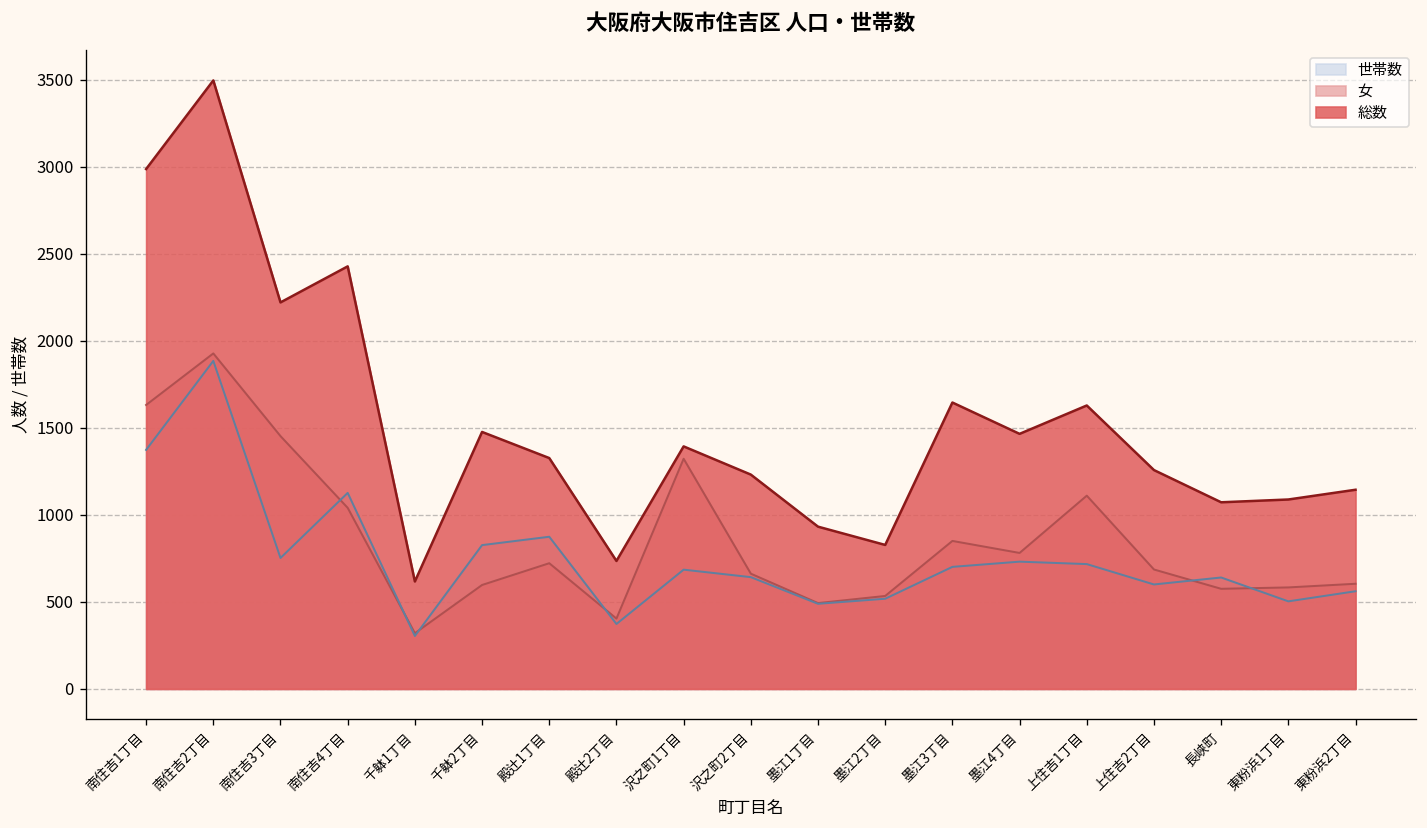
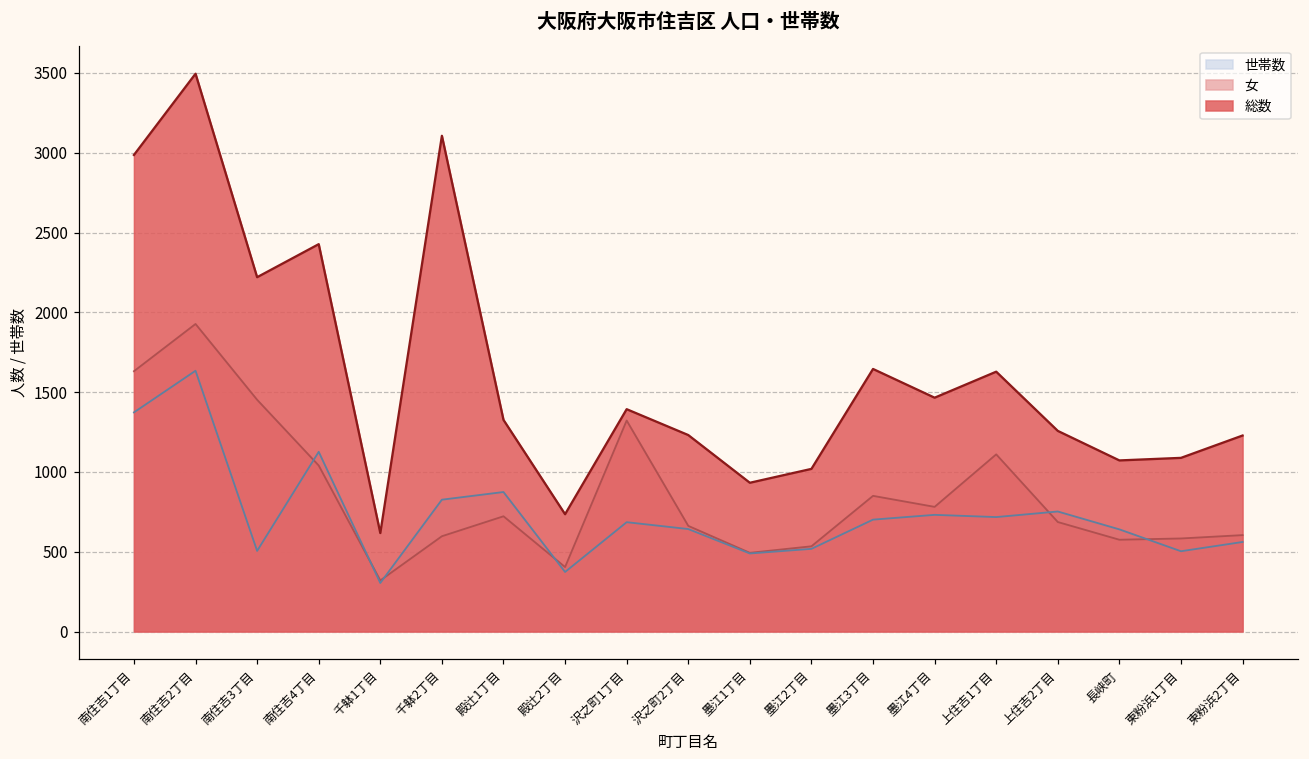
世帯数, 南住吉2丁目: 1880 -> 1630
世帯数, 南住吉3丁目: 750 -> 510
総数, 千躰2丁目: 1480 -> 3110
総数, 墨江2丁目: 830 -> 1020
世帯数, 上住吉2丁目: 600 -> 750
総数, 東粉浜2丁目: 1140 -> 1230
